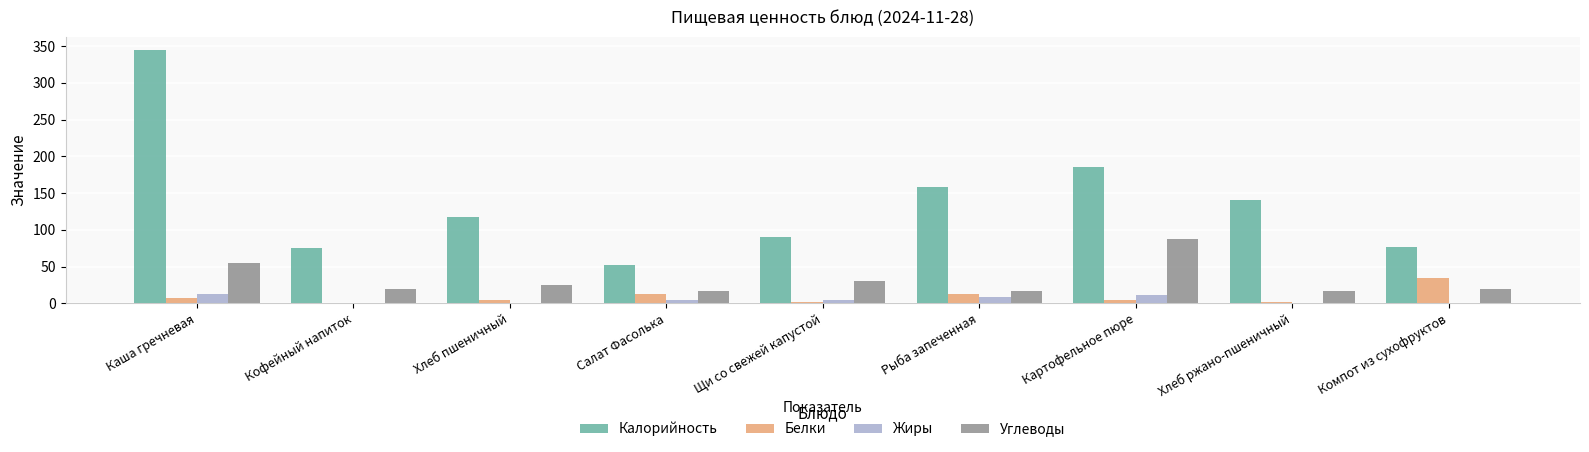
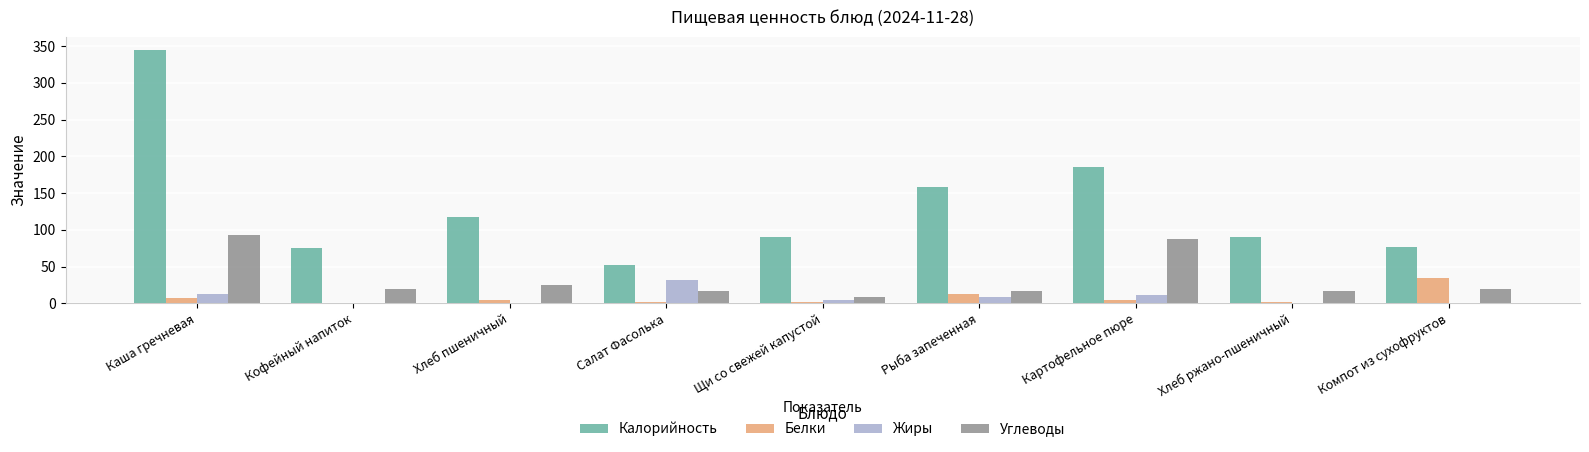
Углеводы, Каша гречневая: 50 -> 90
Белки, Салат Фасолька: 10 -> 0
Жиры, Салат Фасолька: 10 -> 30
Углеводы, Щи со свежей капустой: 30 -> 10
Калорийность, Хлеб ржано-пшеничный: 140 -> 90
